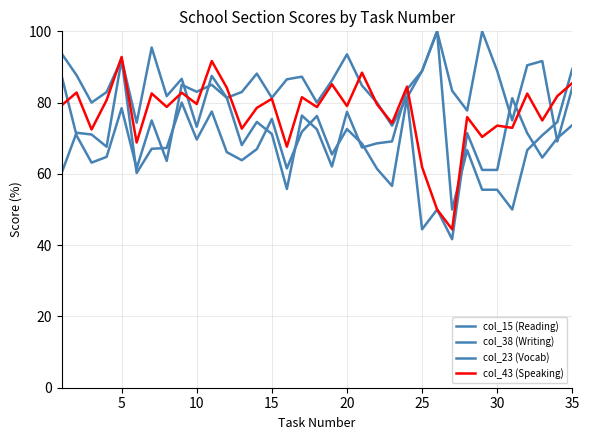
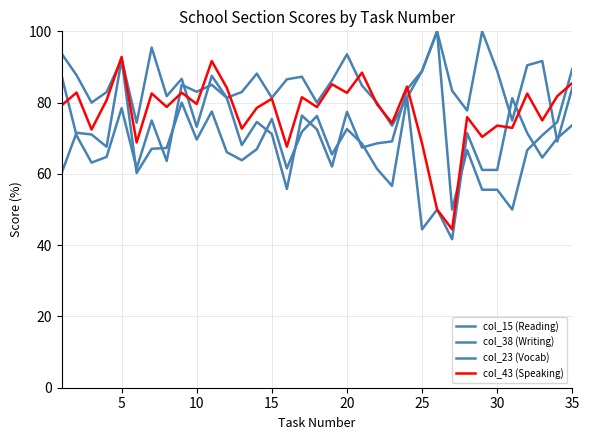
col_43 (Speaking), 20: 79 -> 83
col_43 (Speaking), 25: 62 -> 69
